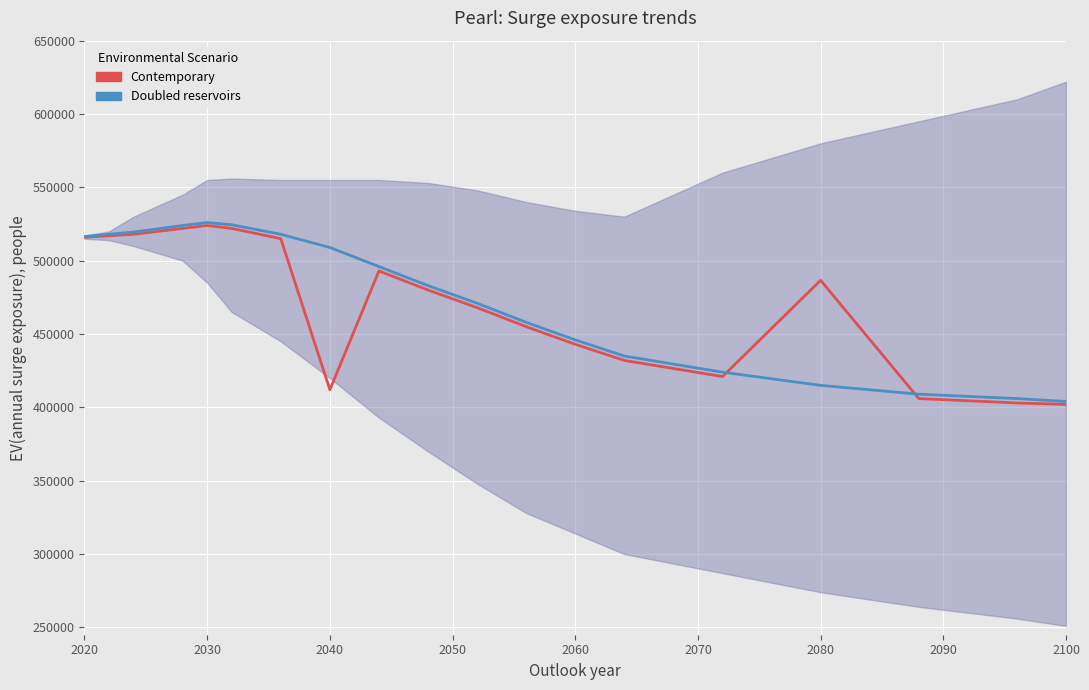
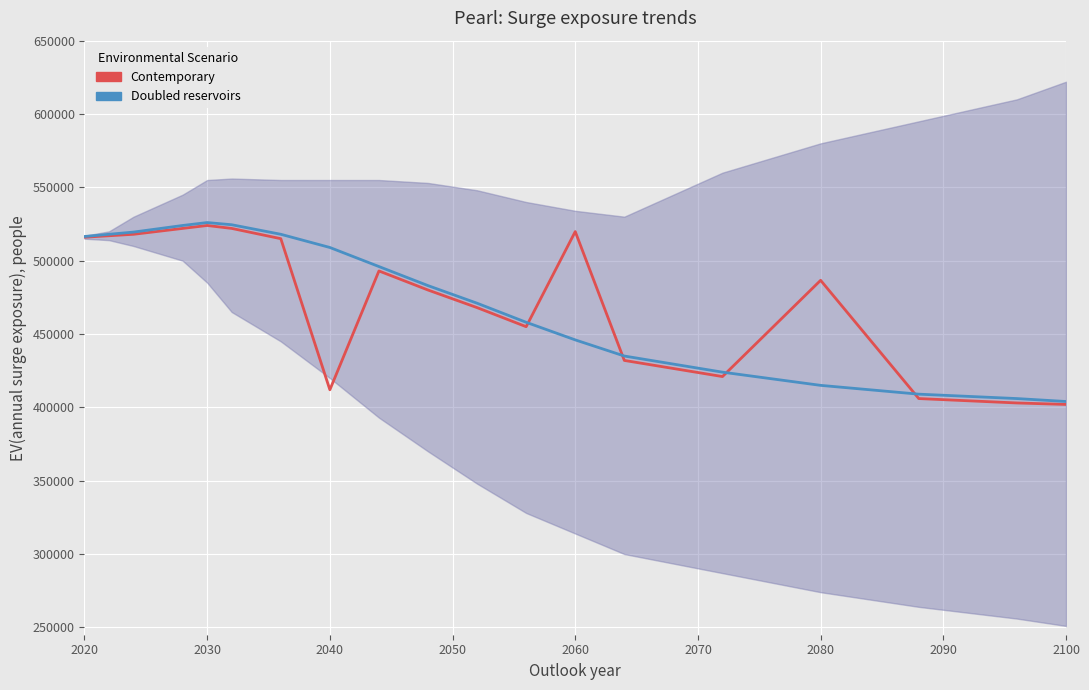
Contemporary, 2060: 443000 -> 520000
